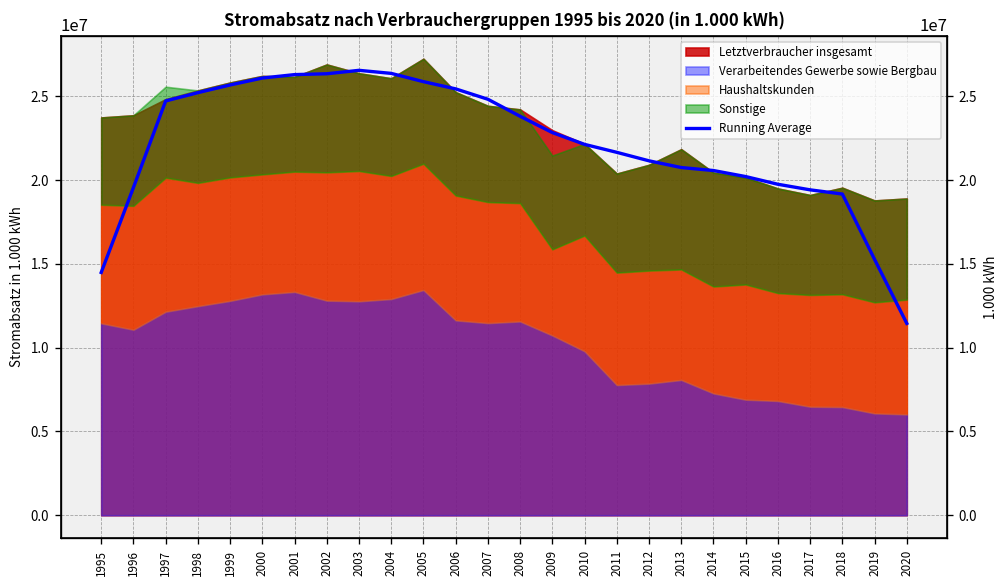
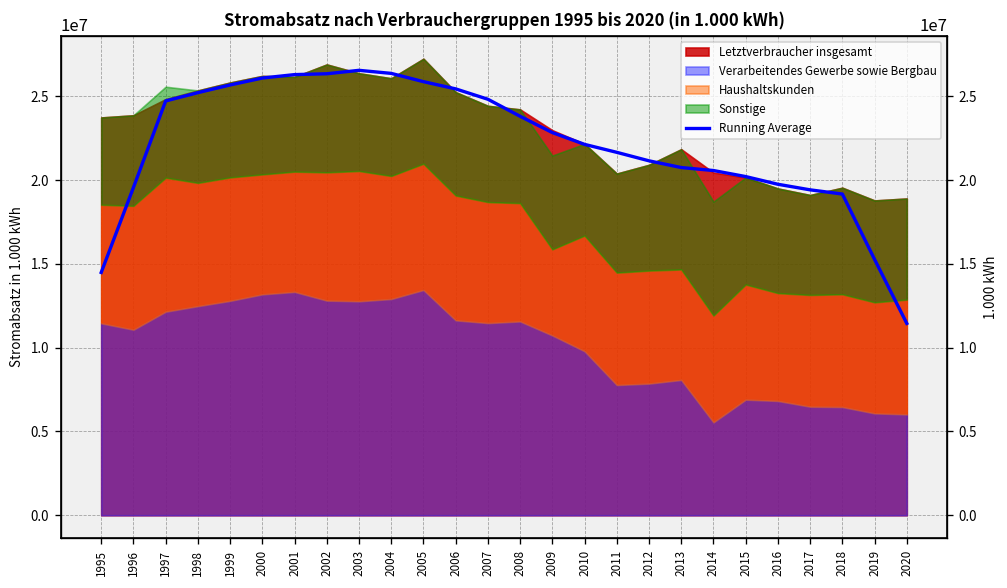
Verarbeitendes Gewerbe sowie Bergbau, 2014: 7300000 -> 5500000
